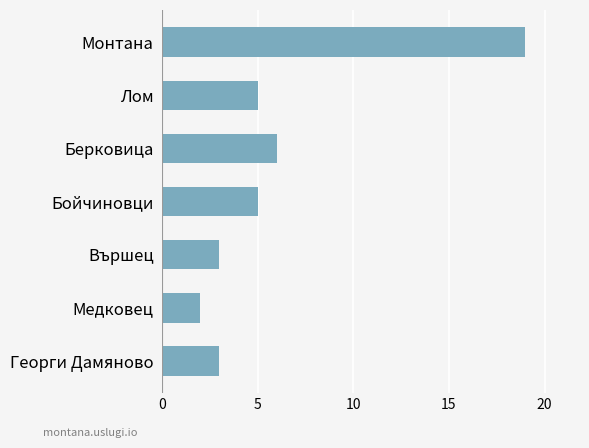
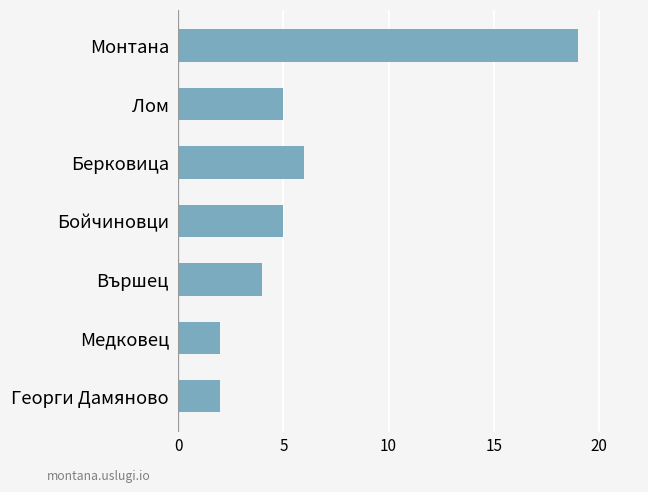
Вършец: 3 -> 4
Георги Дамяново: 3 -> 2
